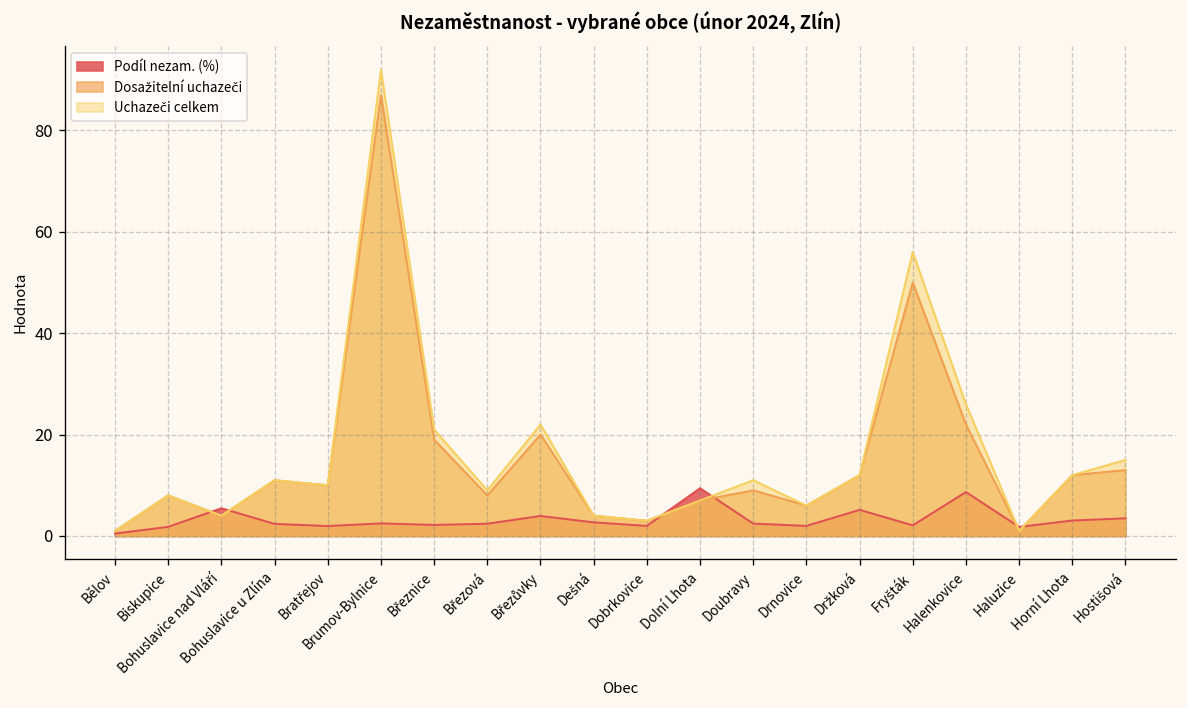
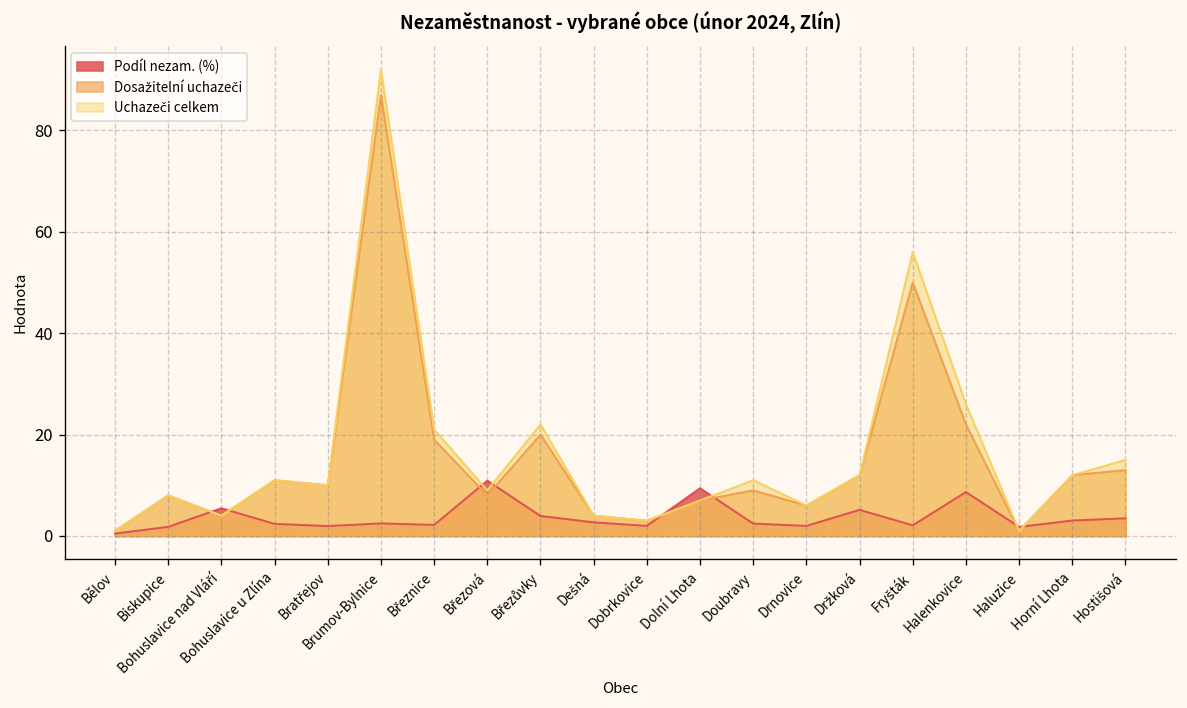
Podíl nezam. (%), Březová: 2 -> 11
